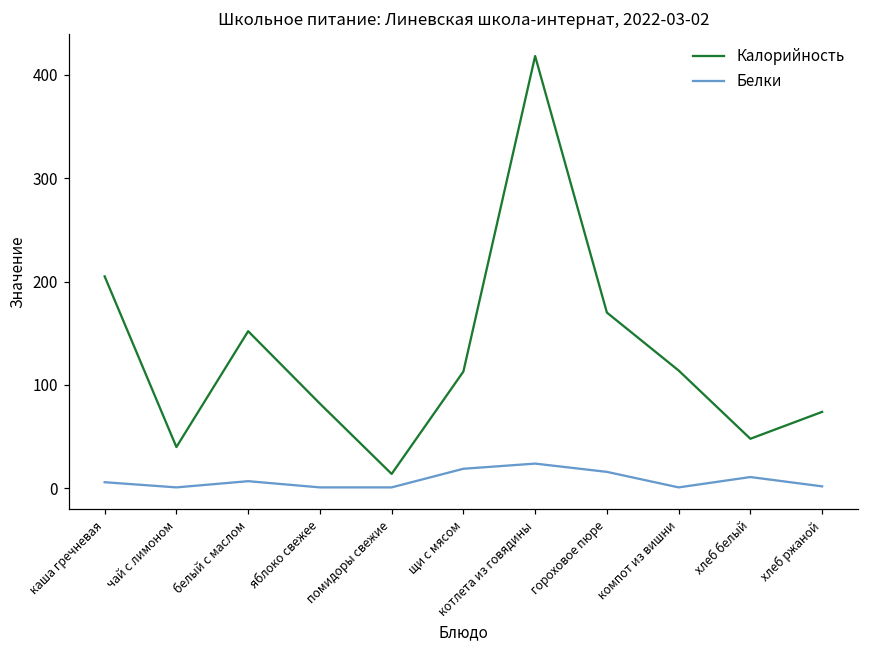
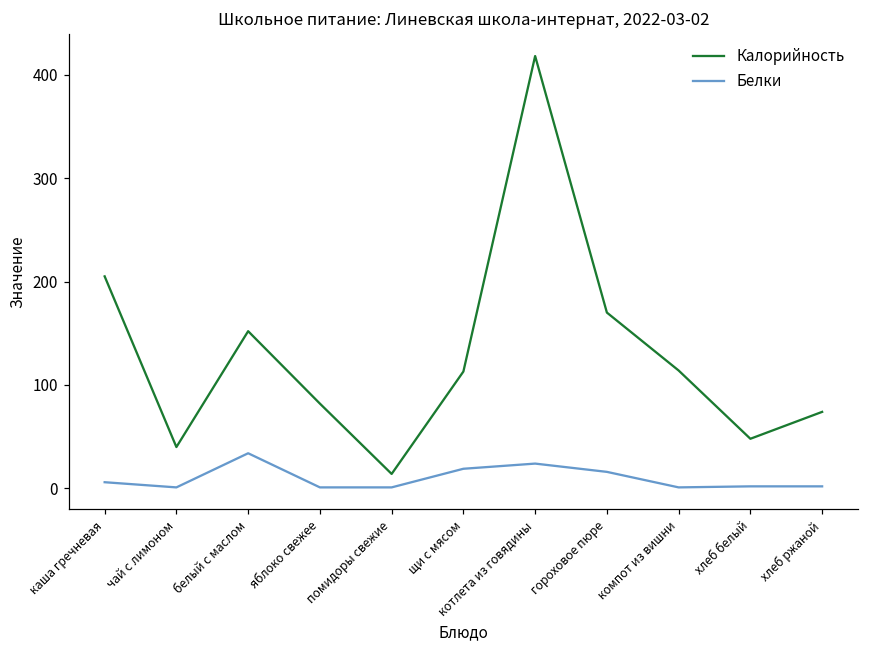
Белки, белый с маслом: 10 -> 30
Белки, хлеб белый: 10 -> 0
